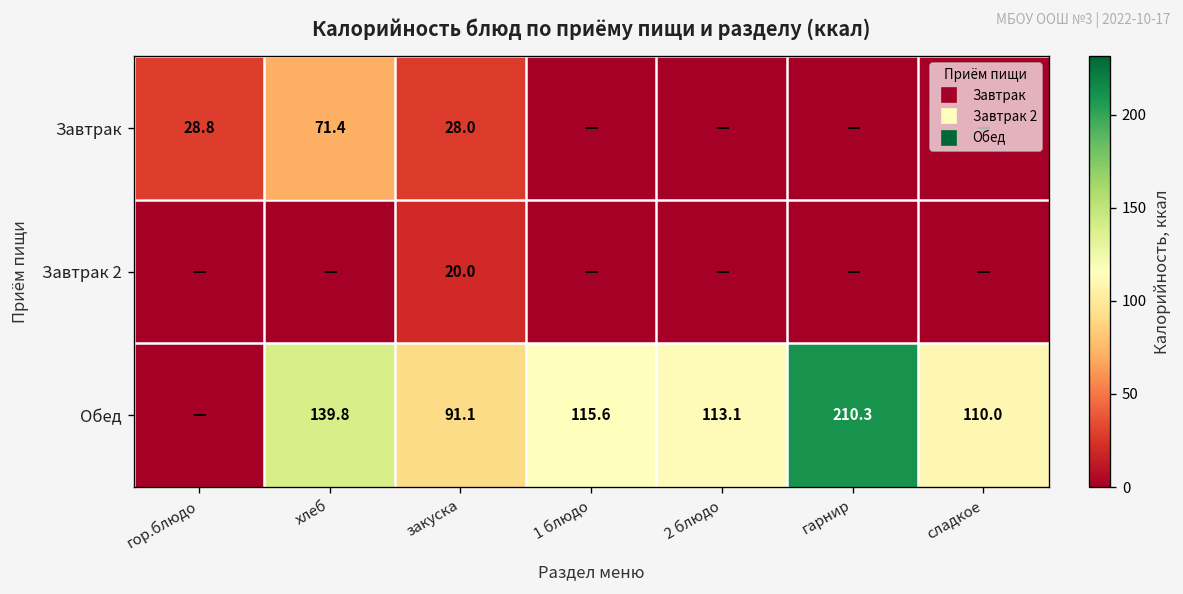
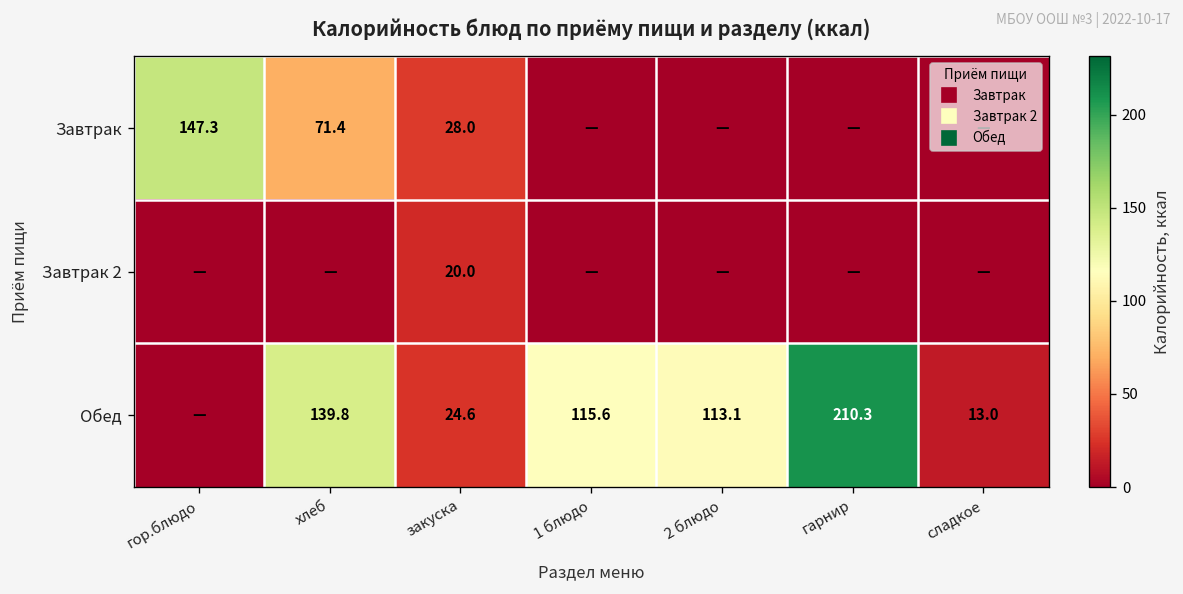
Завтрак, гор.блюдо: 28.8 -> 147.3
Обед, закуска: 91.1 -> 24.6
Обед, сладкое: 110.0 -> 13.0
